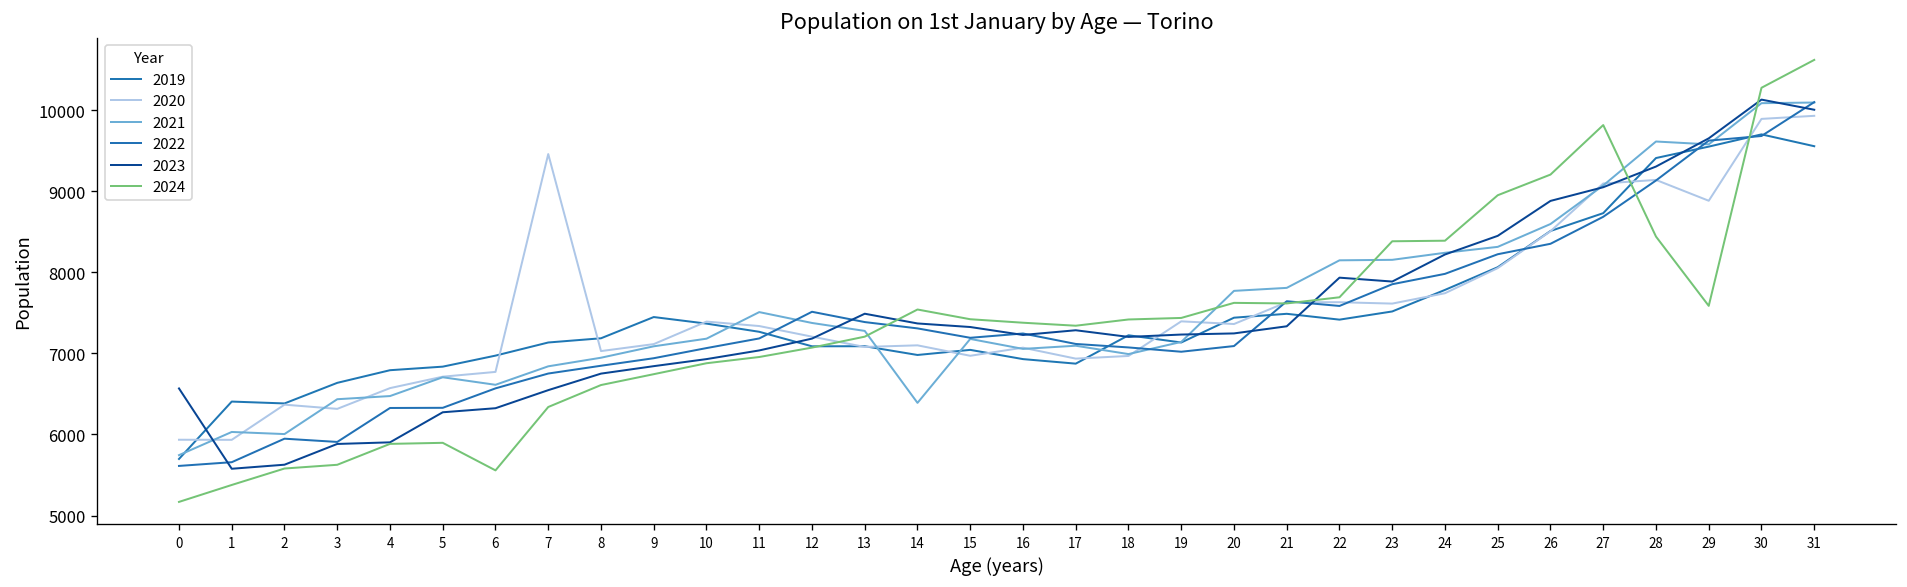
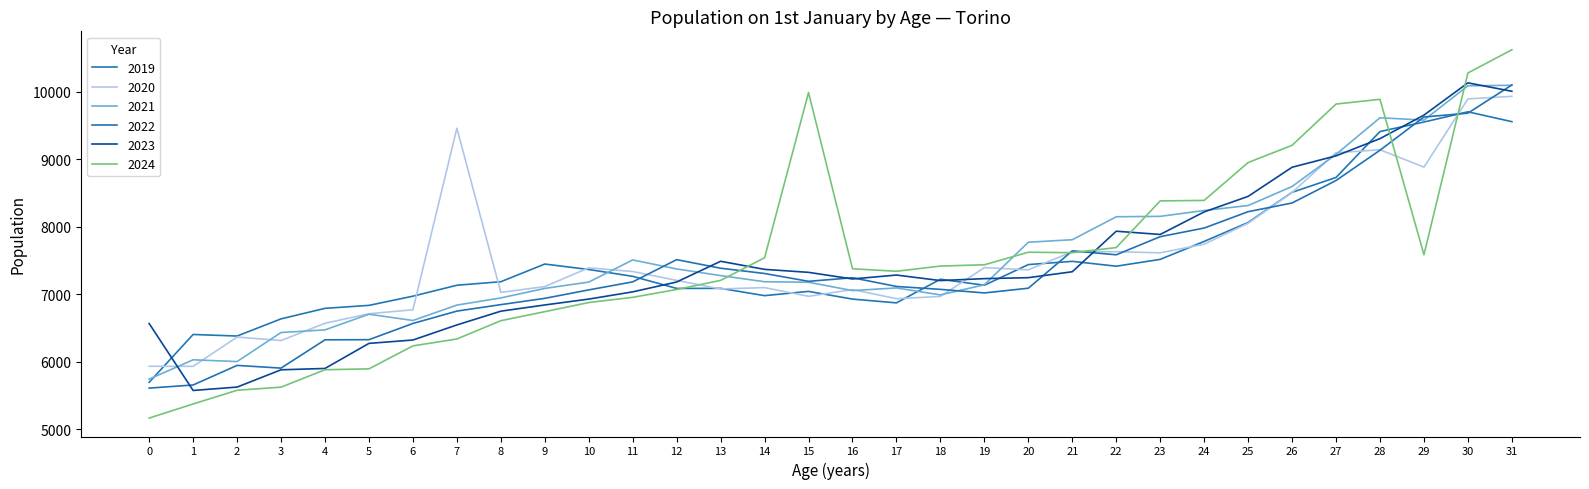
2024, 6: 5600 -> 6200
2021, 14: 6400 -> 7200
2024, 15: 7400 -> 10000
2024, 28: 8400 -> 9900
